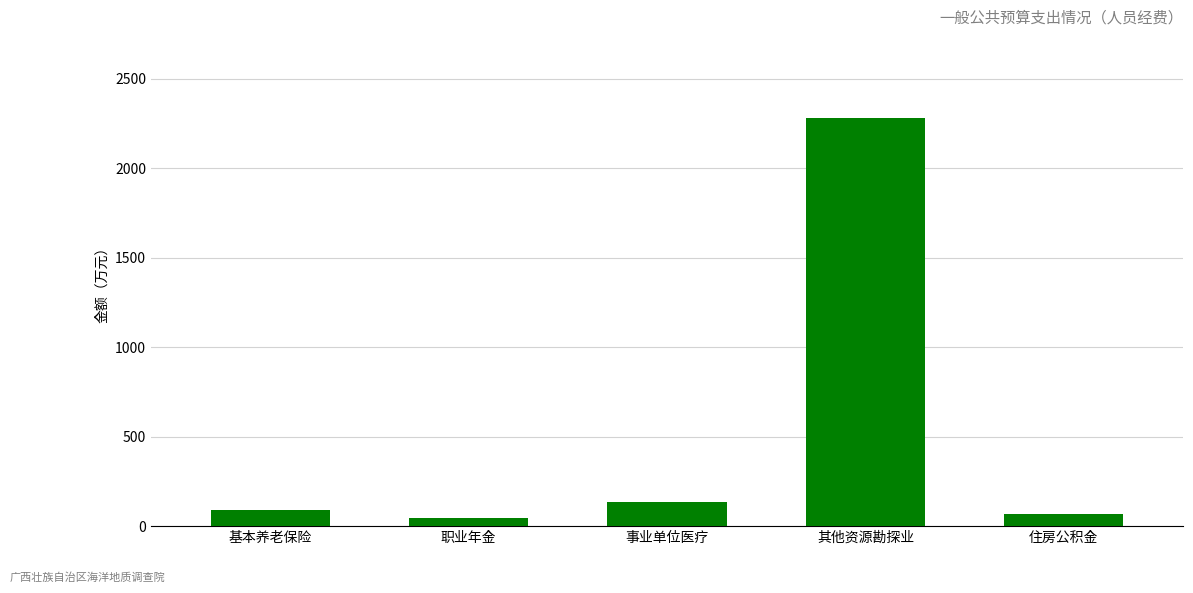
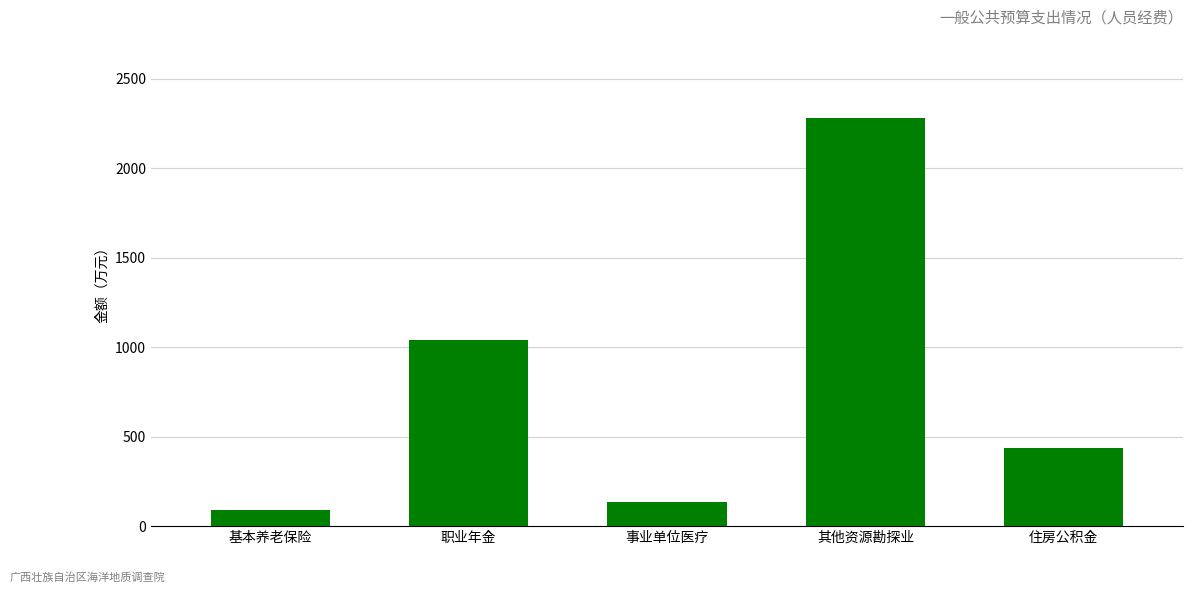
职业年金: 40 -> 1040
住房公积金: 70 -> 440
